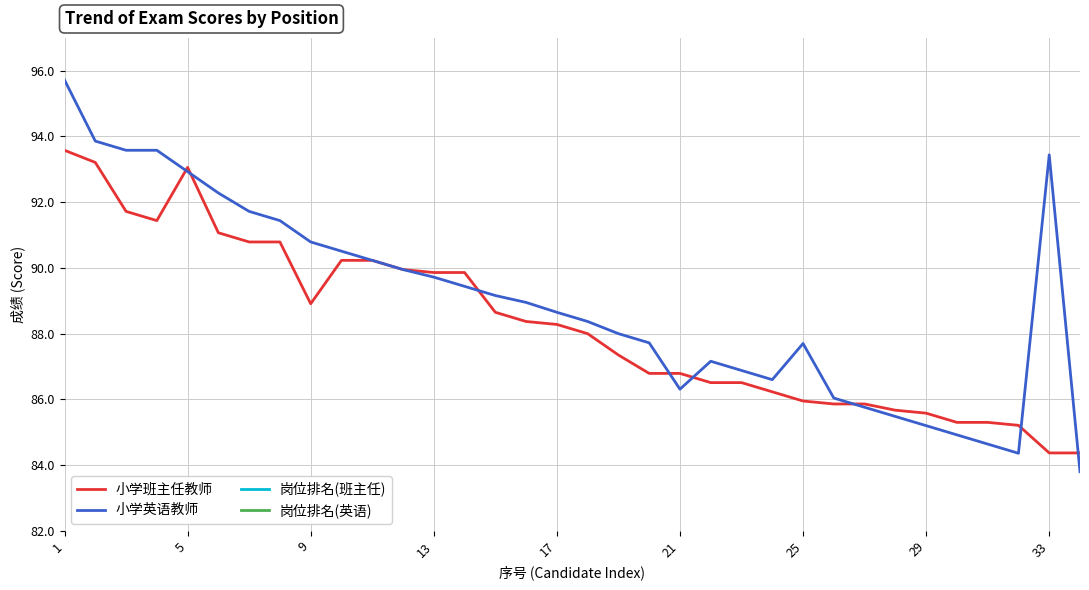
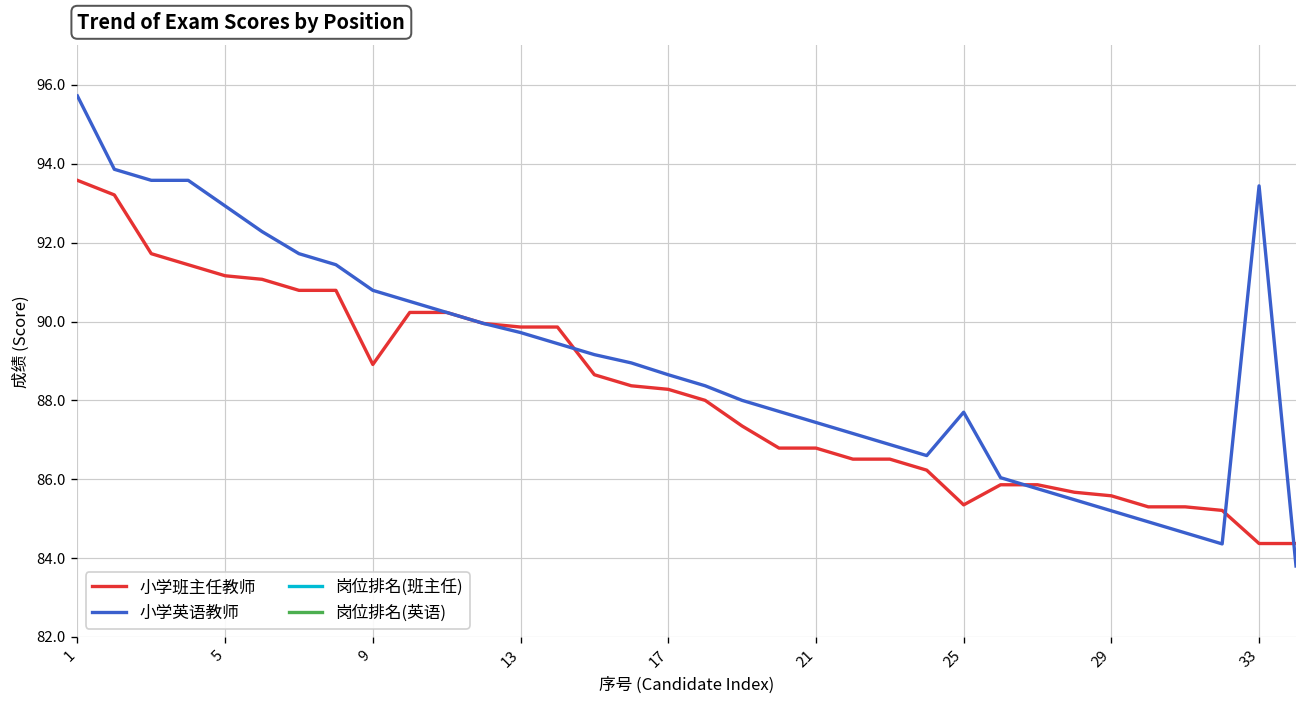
小学班主任教师, 5: 93.1 -> 91.2
小学英语教师, 21: 86.3 -> 87.4
小学班主任教师, 25: 86.0 -> 85.4
